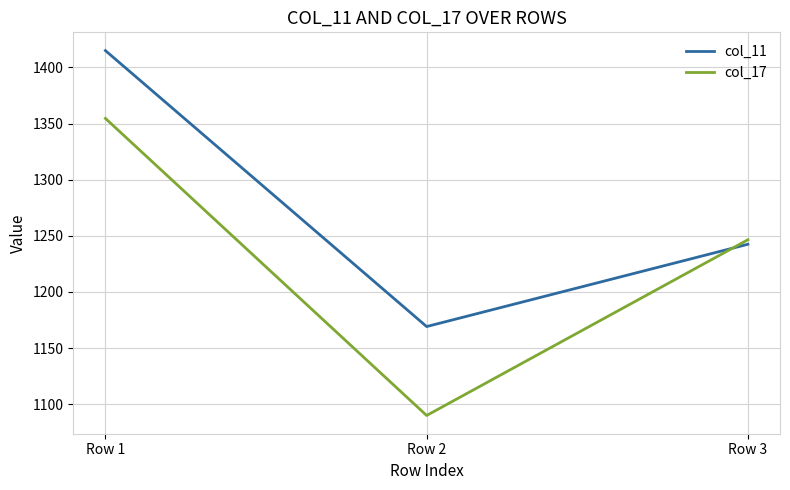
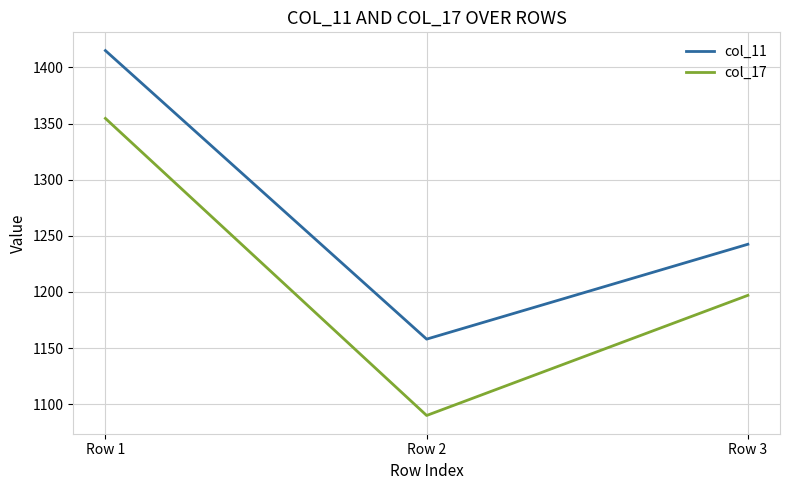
col_11, Row 2: 1169 -> 1158
col_17, Row 3: 1247 -> 1197
